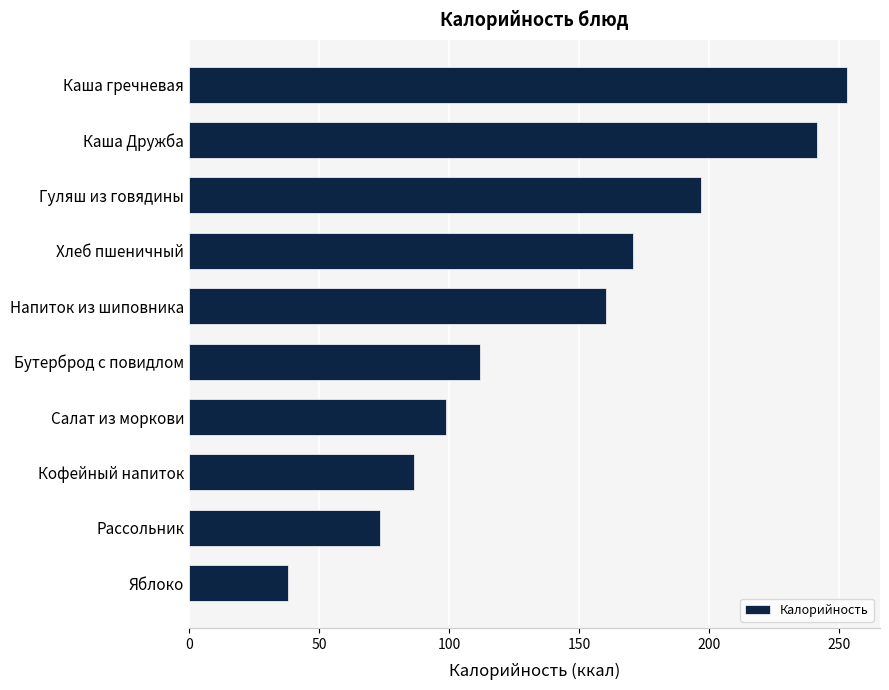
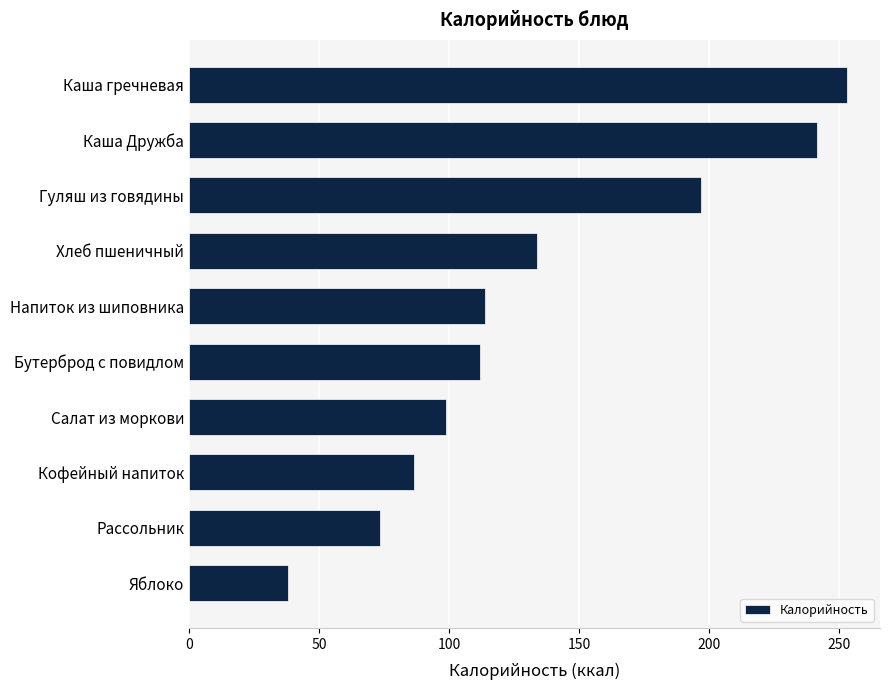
Хлеб пшеничный: 171 -> 134
Напиток из шиповника: 161 -> 114
